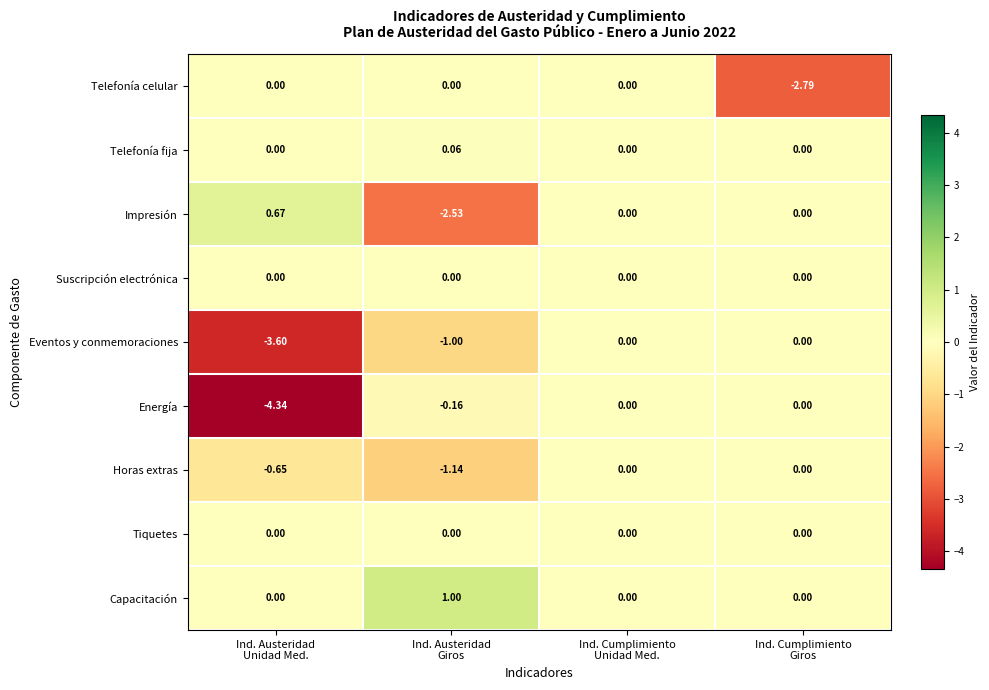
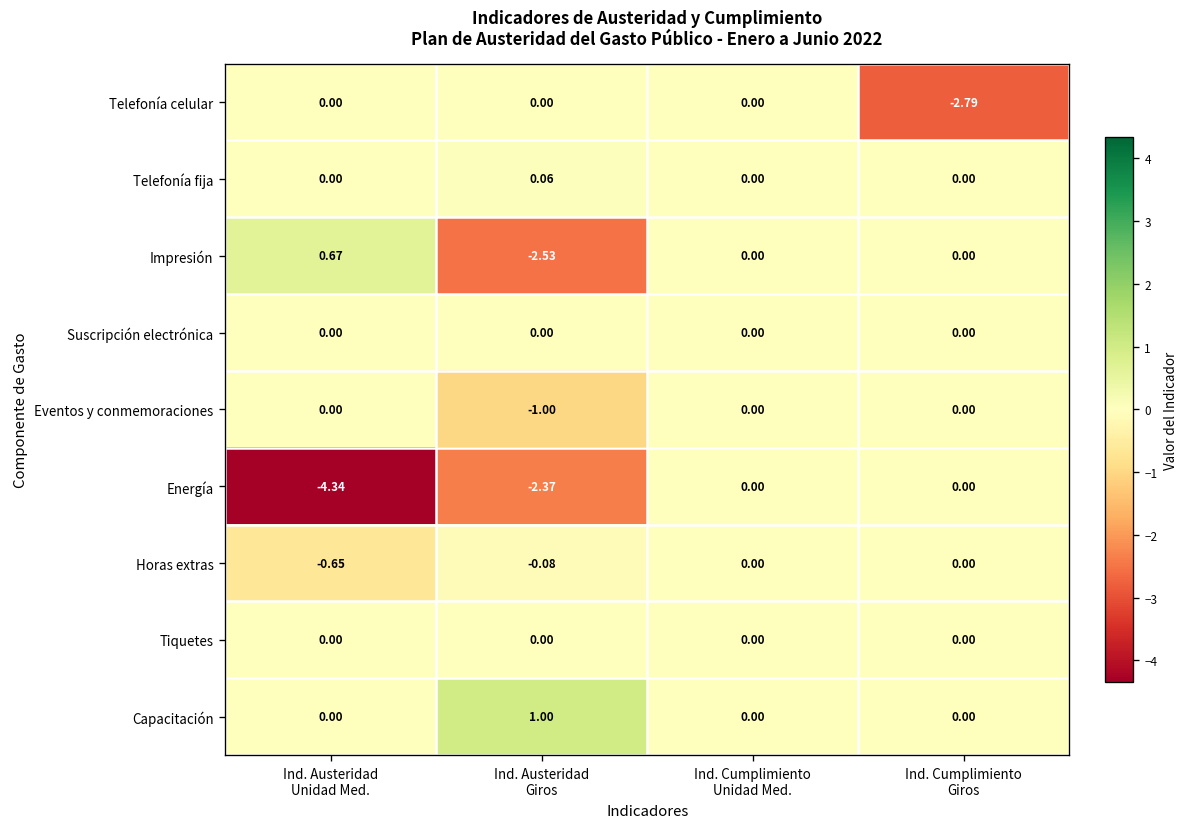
Eventos y conmemoraciones, Ind. Austeridad Unidad Med.: -3.60 -> 0.00
Energía, Ind. Austeridad Giros: -0.16 -> -2.37
Horas extras, Ind. Austeridad Giros: -1.14 -> -0.08
